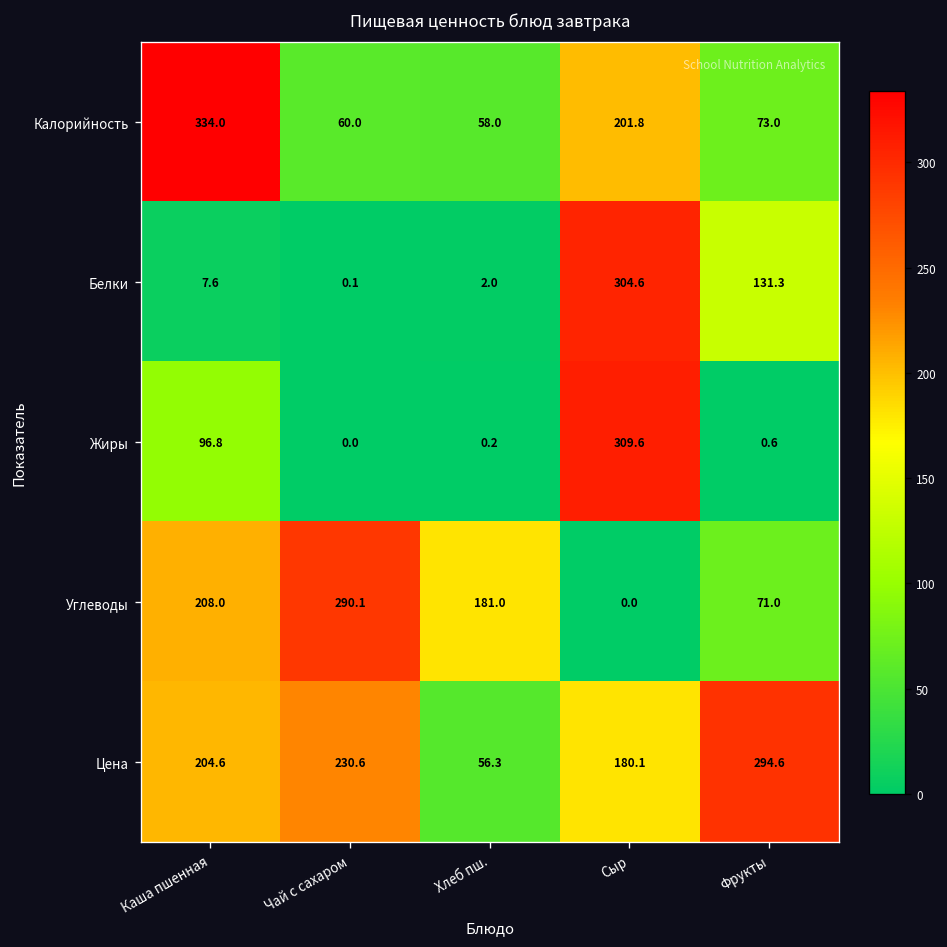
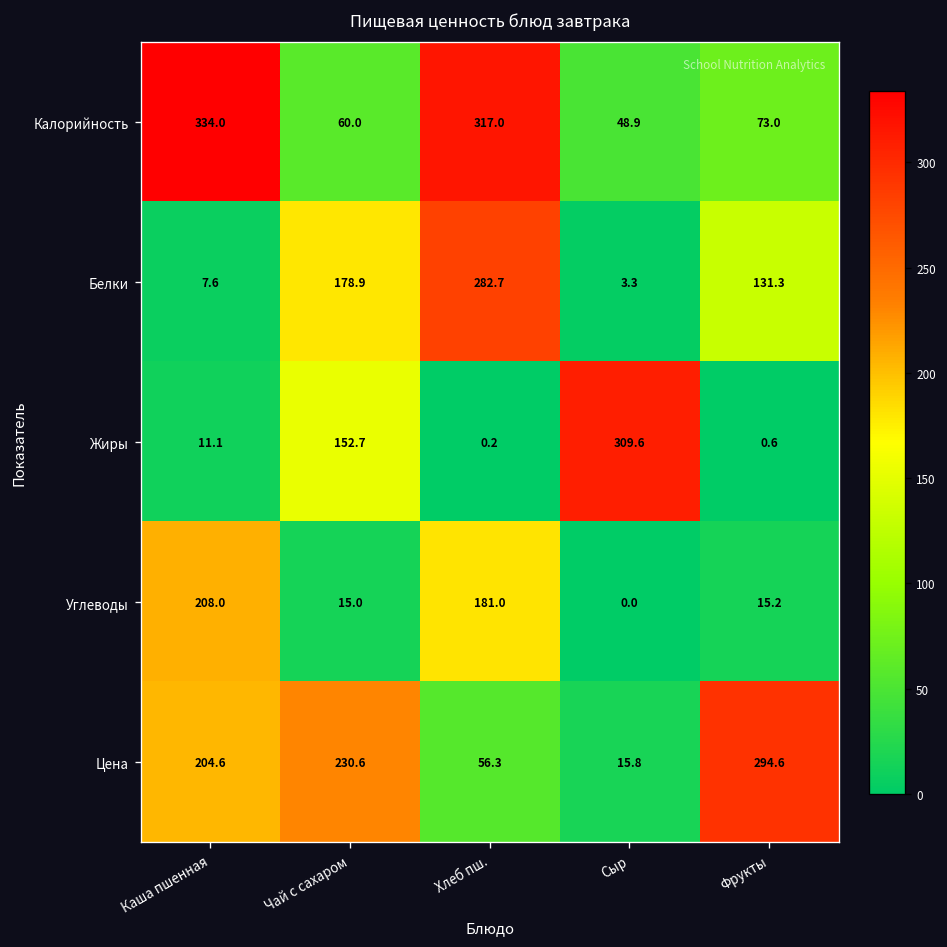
Калорийность, Хлеб пш.: 58.0 -> 317.0
Калорийность, Сыр: 201.8 -> 48.9
Белки, Чай с сахаром: 0.1 -> 178.9
Белки, Хлеб пш.: 2.0 -> 282.7
Белки, Сыр: 304.6 -> 3.3
Жиры, Каша пшенная: 96.8 -> 11.1
Жиры, Чай с сахаром: 0.0 -> 152.7
Углеводы, Чай с сахаром: 290.1 -> 15.0
Углеводы, Фрукты: 71.0 -> 15.2
Цена, Сыр: 180.1 -> 15.8
